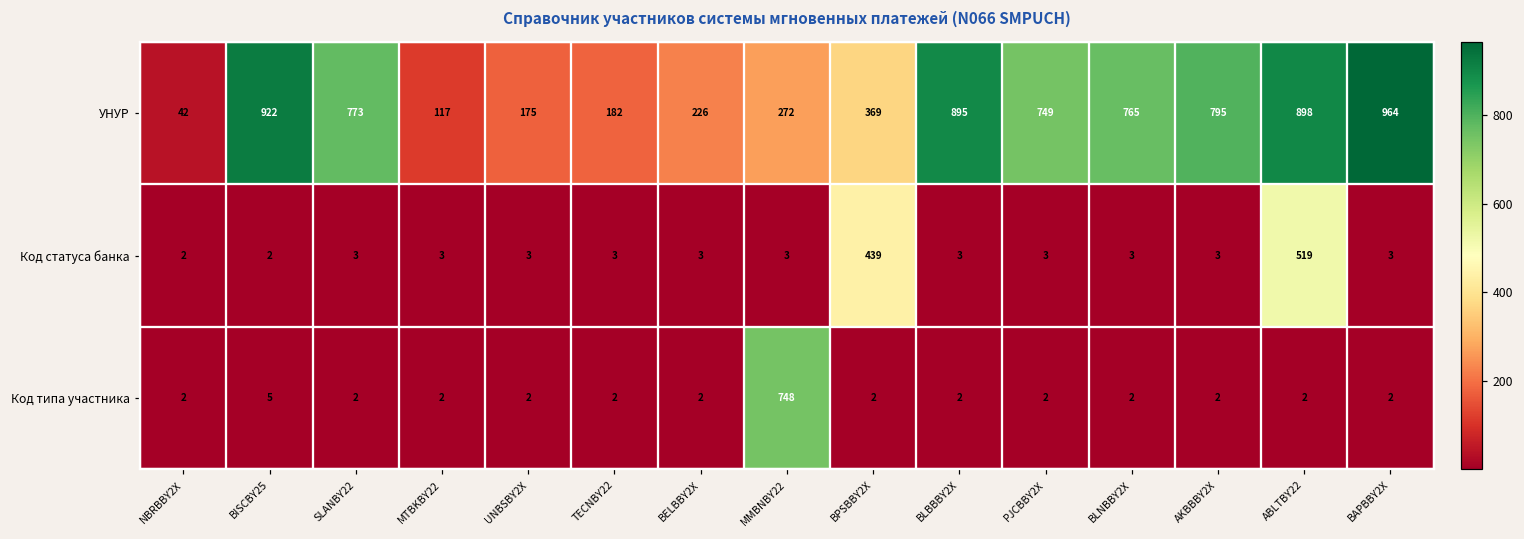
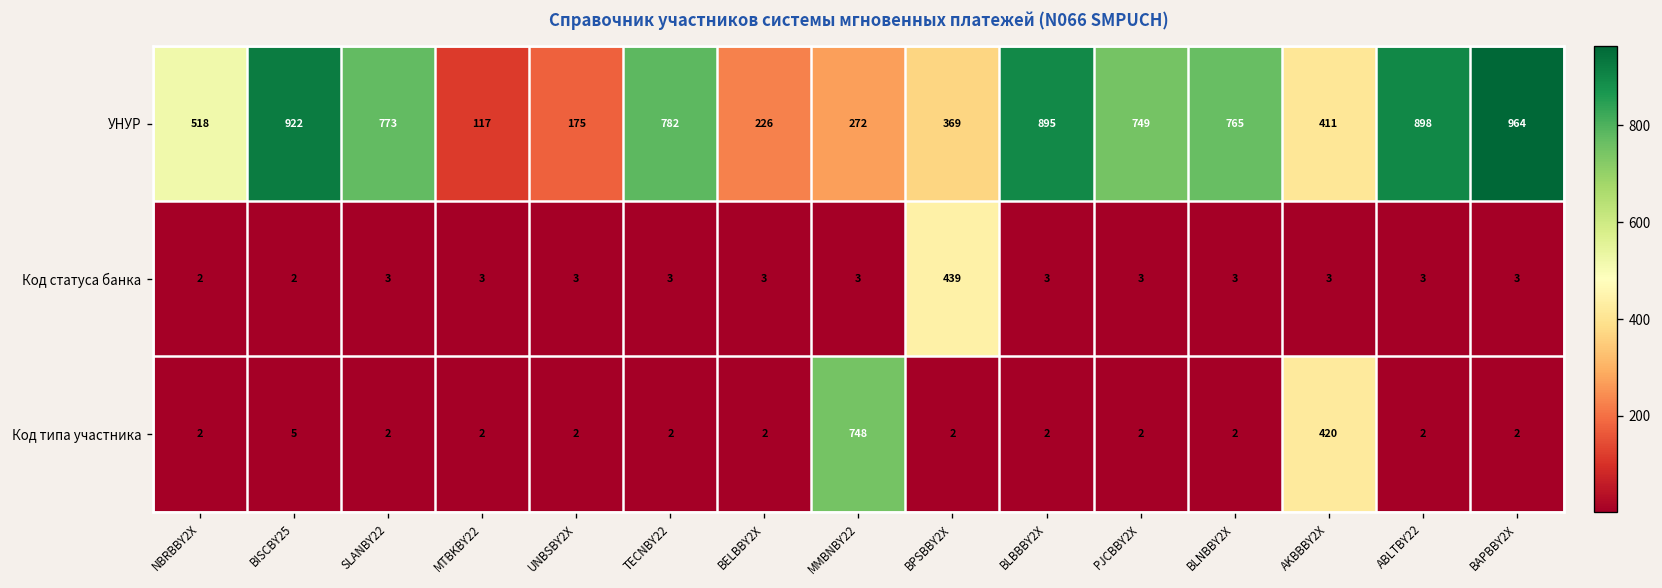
УНУР, NBRBBY2X: 42 -> 518
УНУР, TECNBY22: 182 -> 782
УНУР, AKBBBY2X: 795 -> 411
Код статуса банка, ABLTBY22: 519 -> 3
Код типа участника, AKBBBY2X: 2 -> 420
